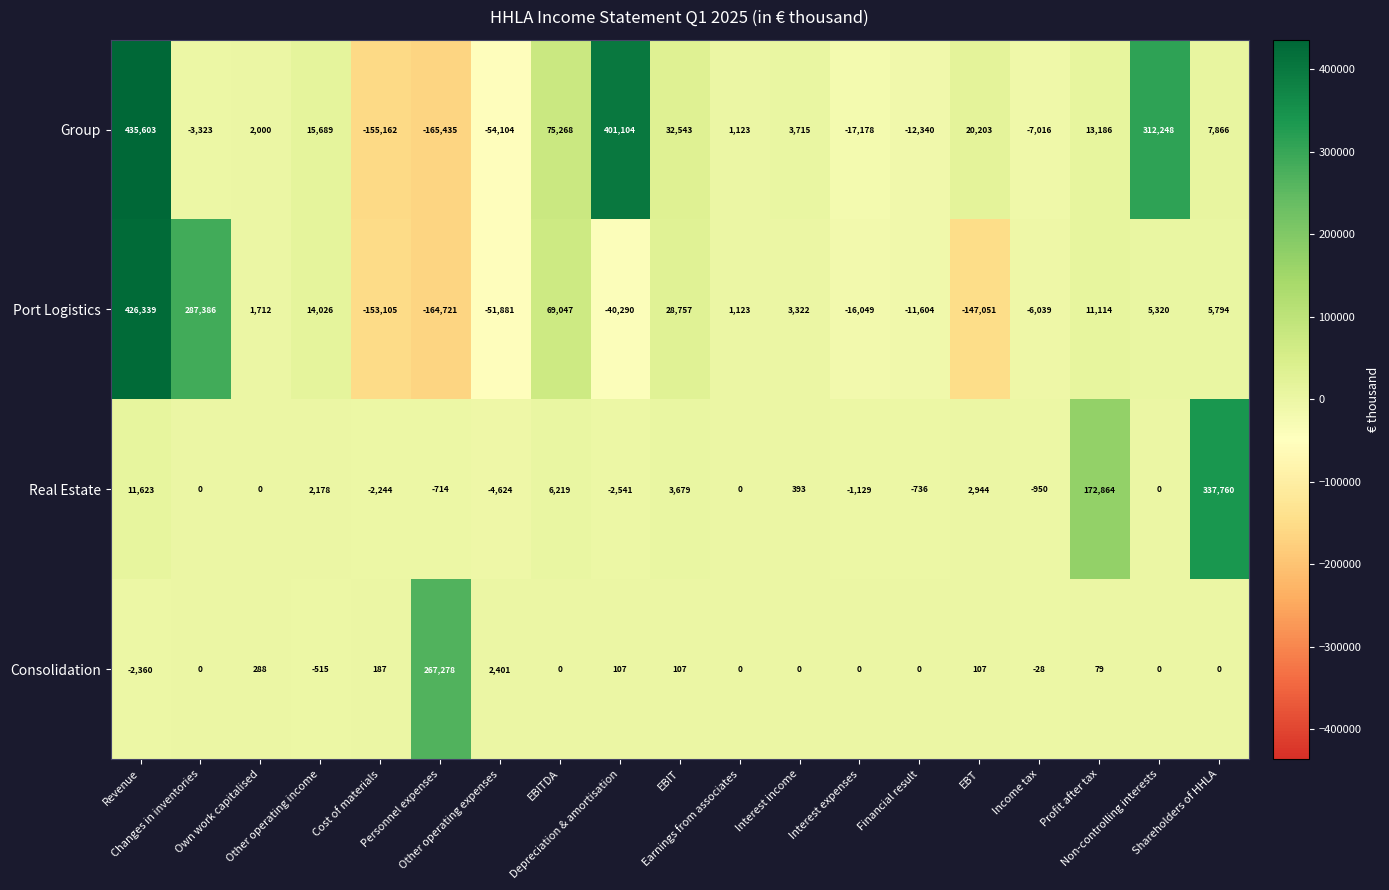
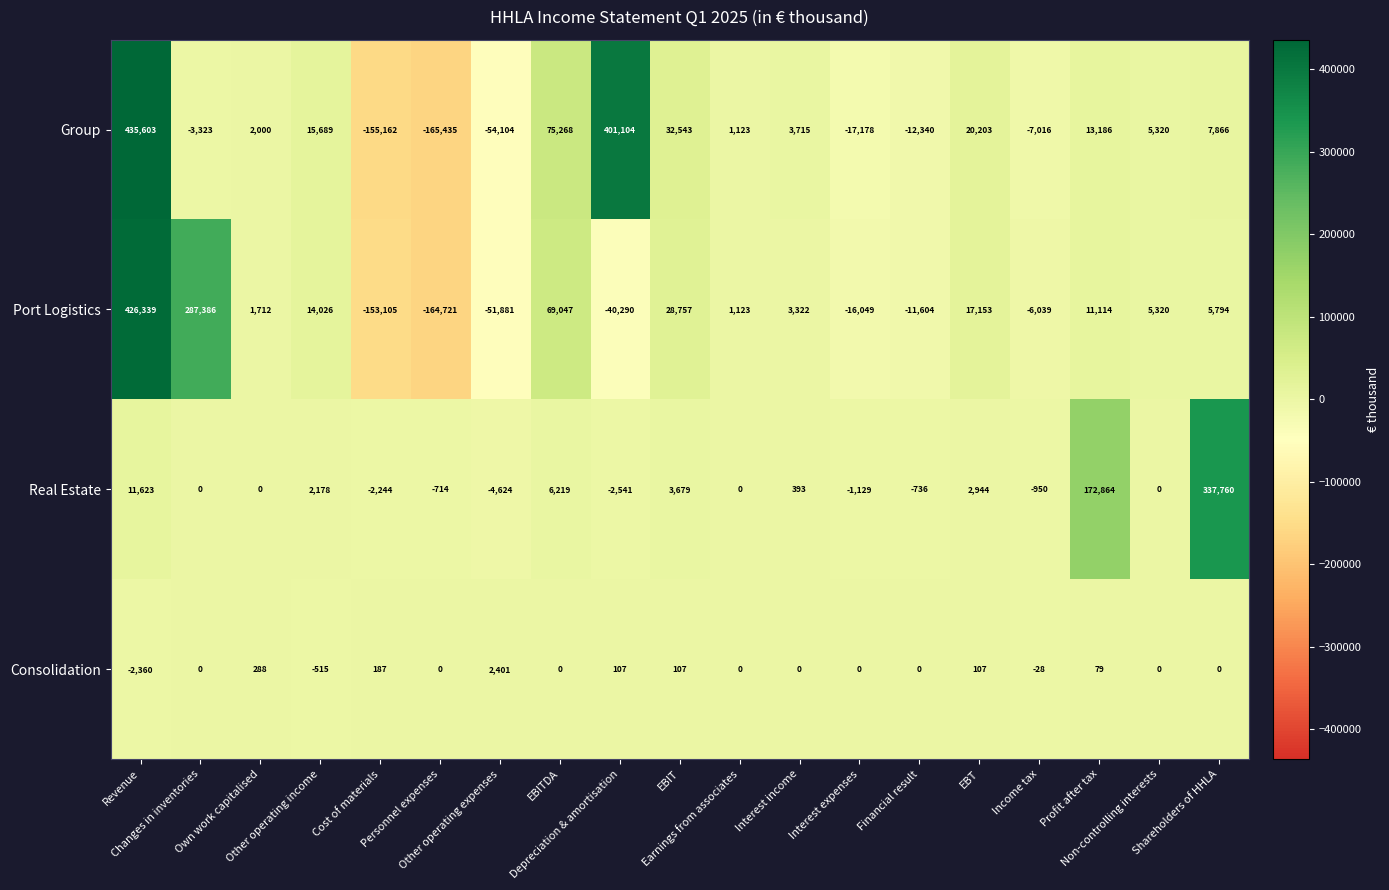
Group, Non-controlling interests: 312,248 -> 5,320
Port Logistics, EBT: -147,051 -> 17,153
Consolidation, Personnel expenses: 267,278 -> 0
